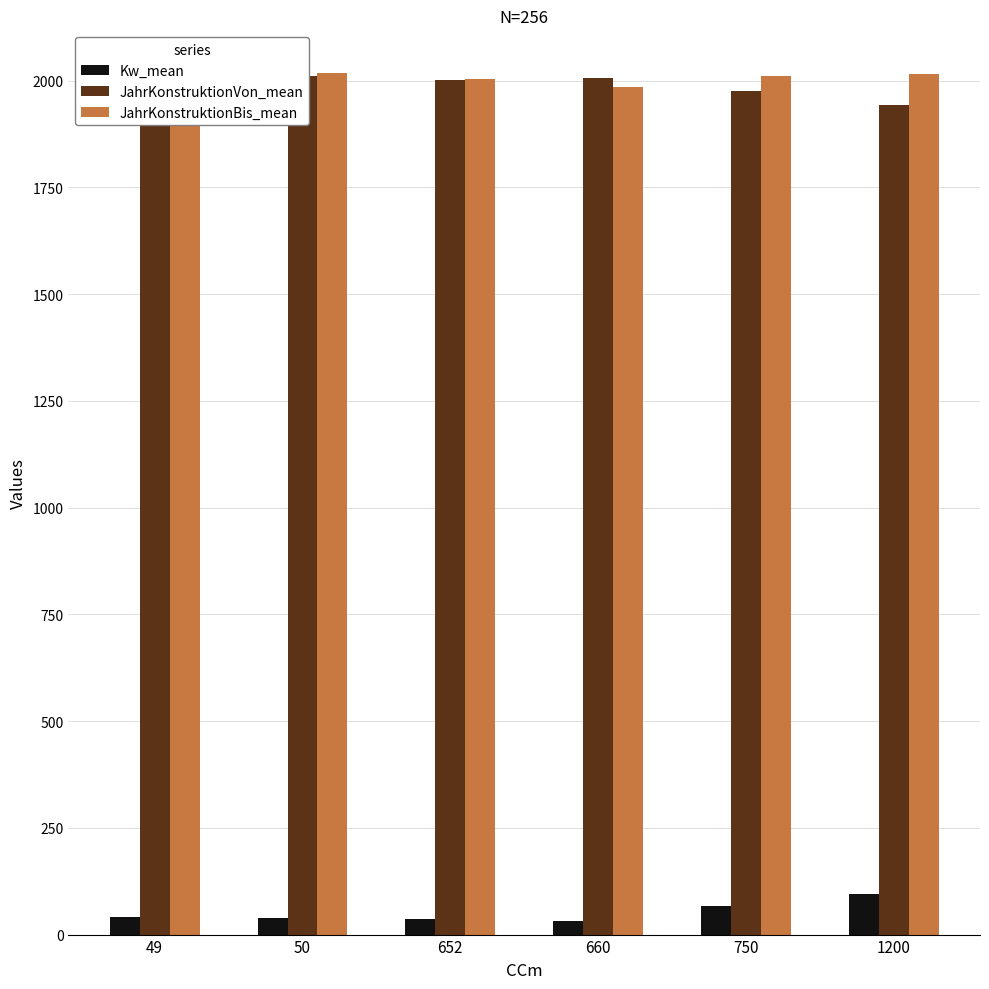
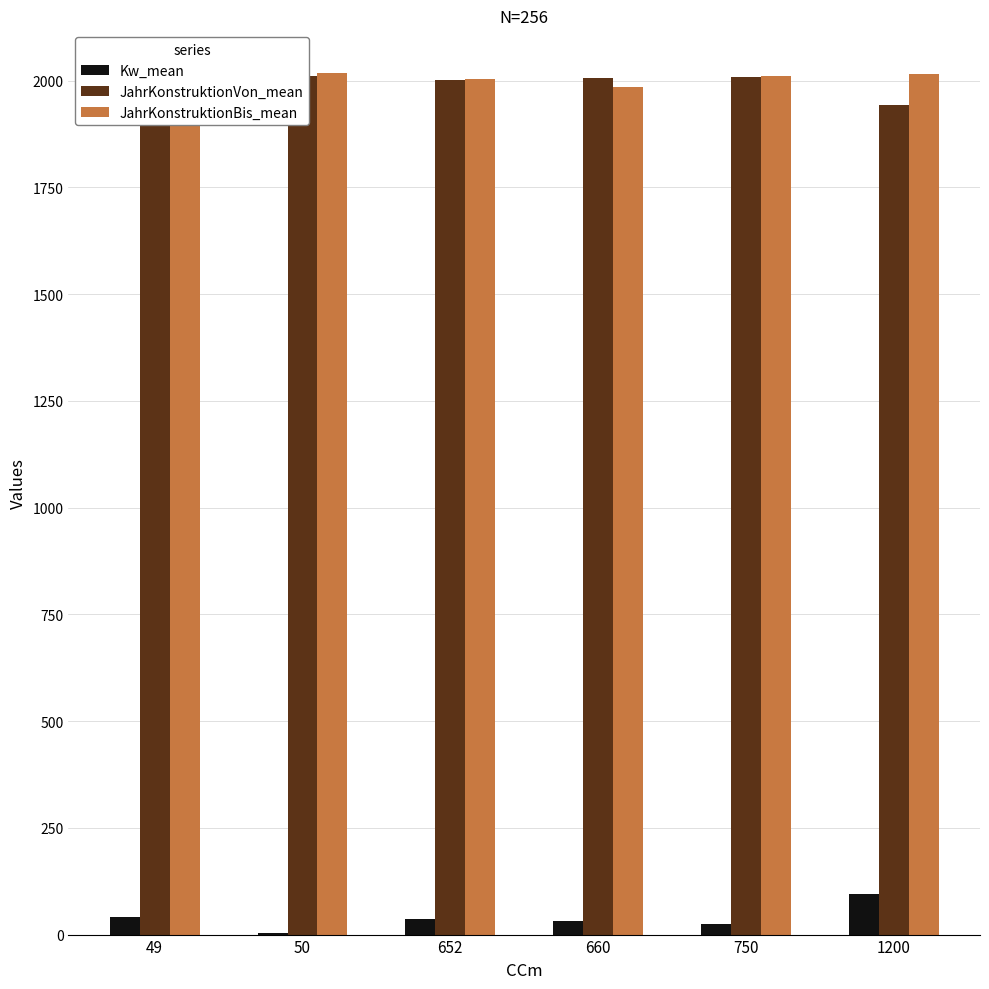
Kw_mean, 50: 40 -> 0
Kw_mean, 750: 70 -> 30
JahrKonstruktionVon_mean, 750: 1980 -> 2010
